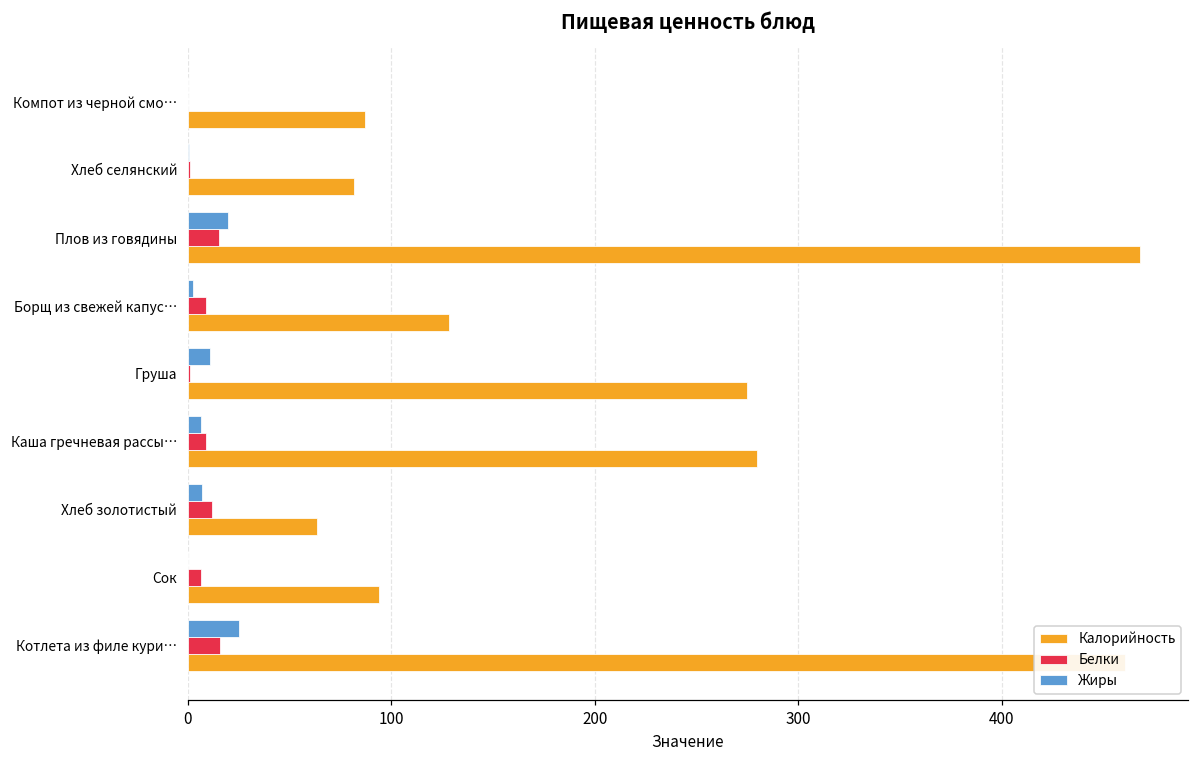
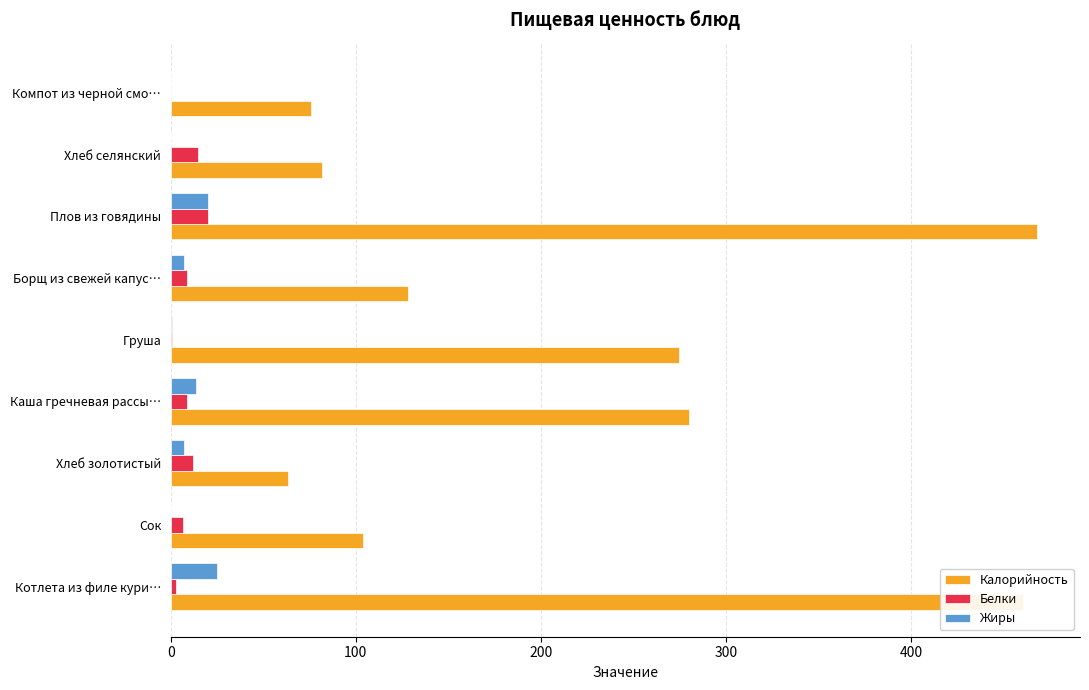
Калорийность, Компот из черной смо…: 87 -> 76
Белки, Хлеб селянский: 1 -> 15
Белки, Плов из говядины: 15 -> 20
Жиры, Борщ из свежей капус…: 2 -> 7
Жиры, Груша: 11 -> 1
Жиры, Каша гречневая рассы…: 7 -> 13
Калорийность, Сок: 94 -> 104
Белки, Котлета из филе кури…: 16 -> 3
